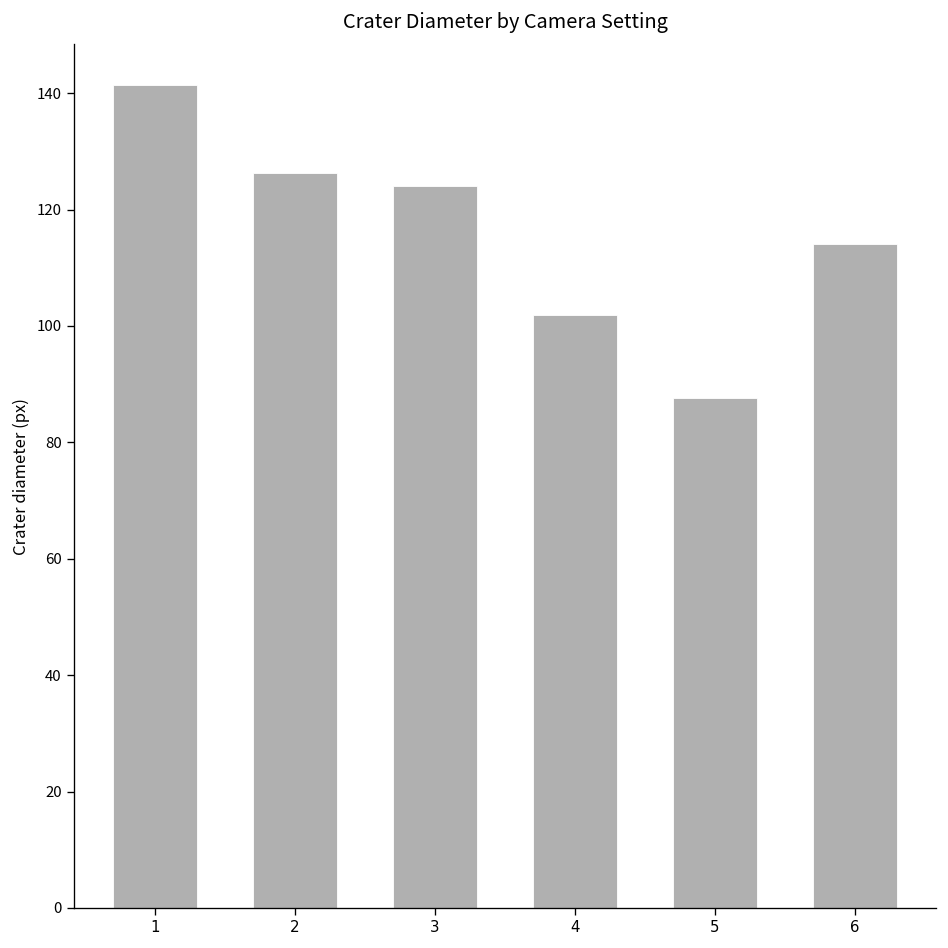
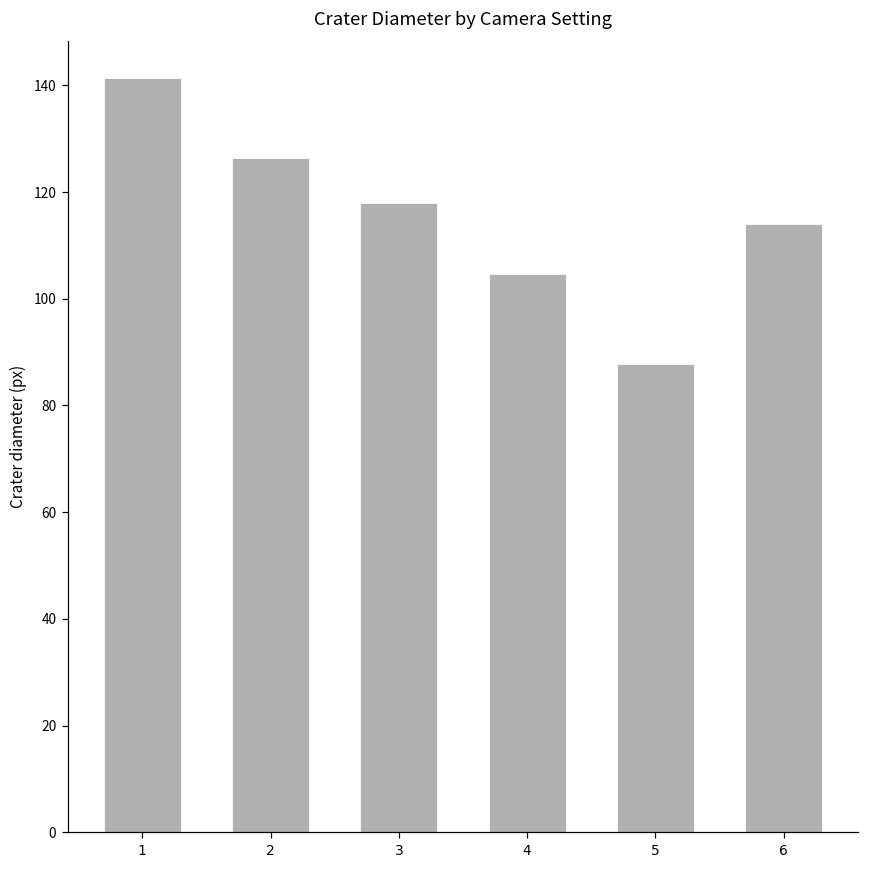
3: 124 -> 118
4: 102 -> 105
